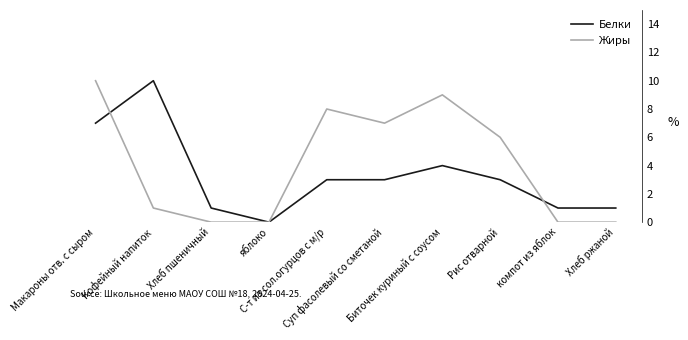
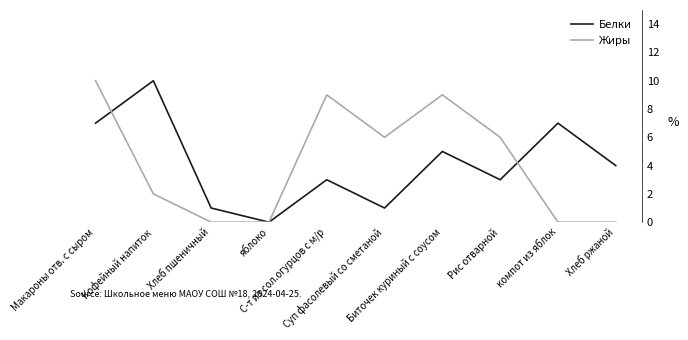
Жиры, Кофейный напиток: 1 -> 2
Жиры, С-т из сол.огурцов с м/р: 8 -> 9
Белки, Суп фасолевый со сметаной: 3 -> 1
Жиры, Суп фасолевый со сметаной: 7 -> 6
Белки, Биточек куриный с соусом: 4 -> 5
Белки, компот из яблок: 1 -> 7
Белки, Хлеб ржаной: 1 -> 4
